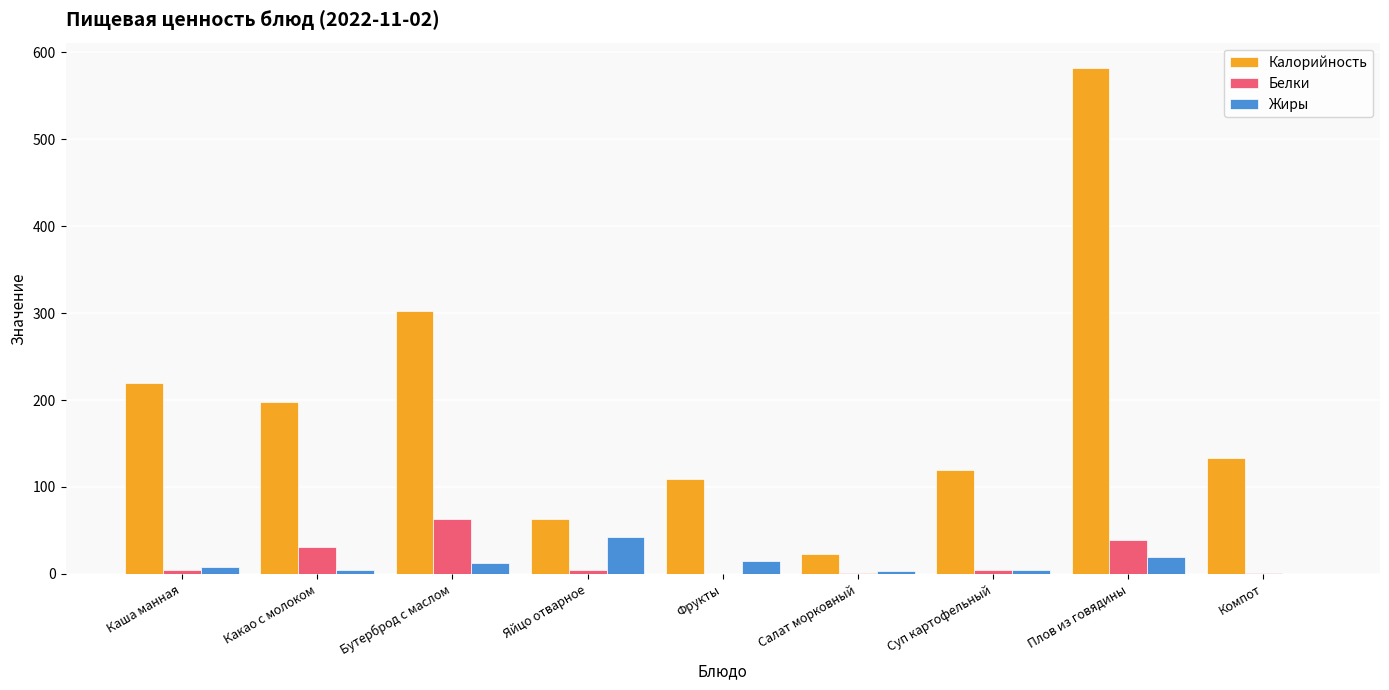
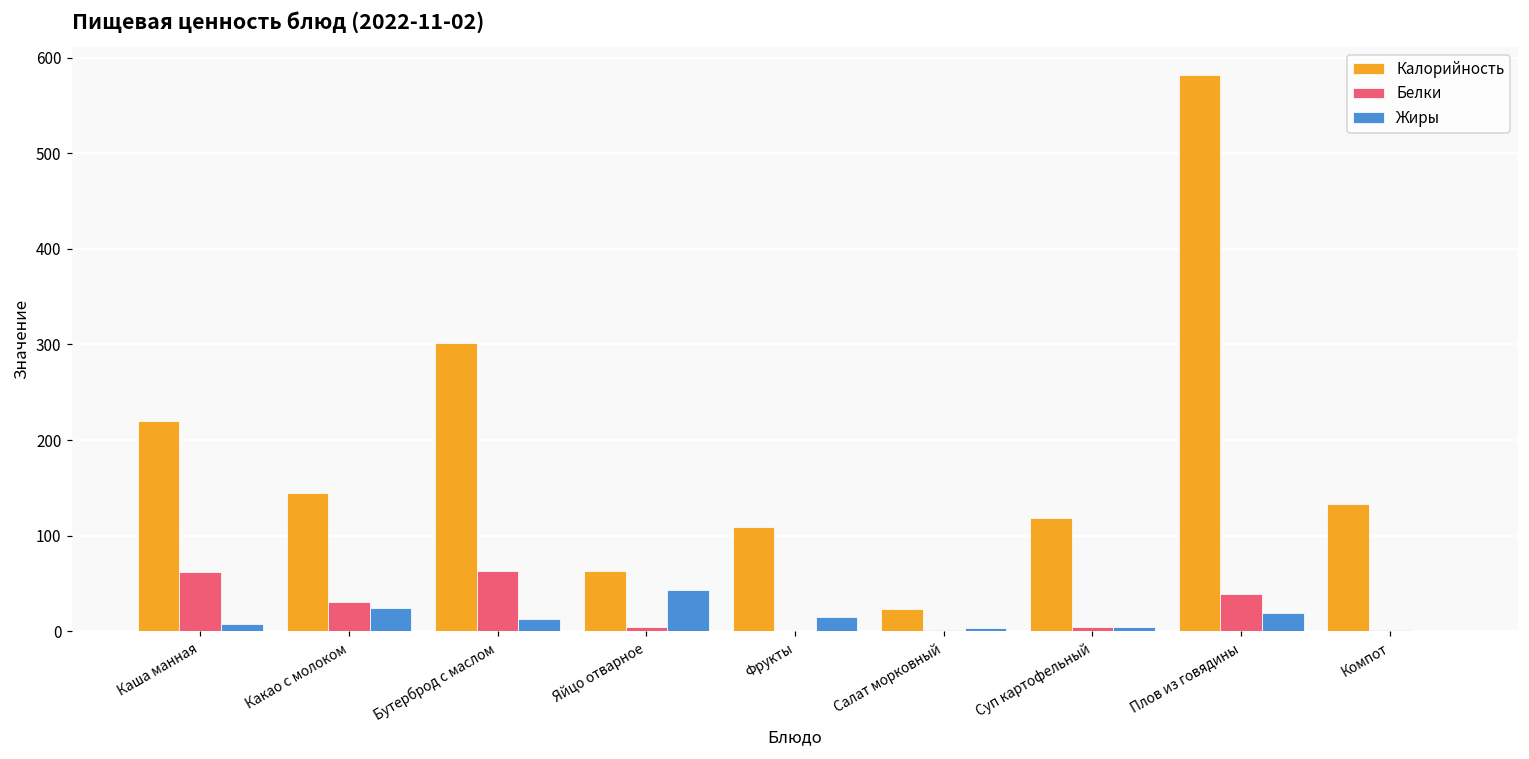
Белки, Каша манная: 10 -> 60
Калорийность, Какао с молоком: 200 -> 150
Жиры, Какао с молоком: 0 -> 20
